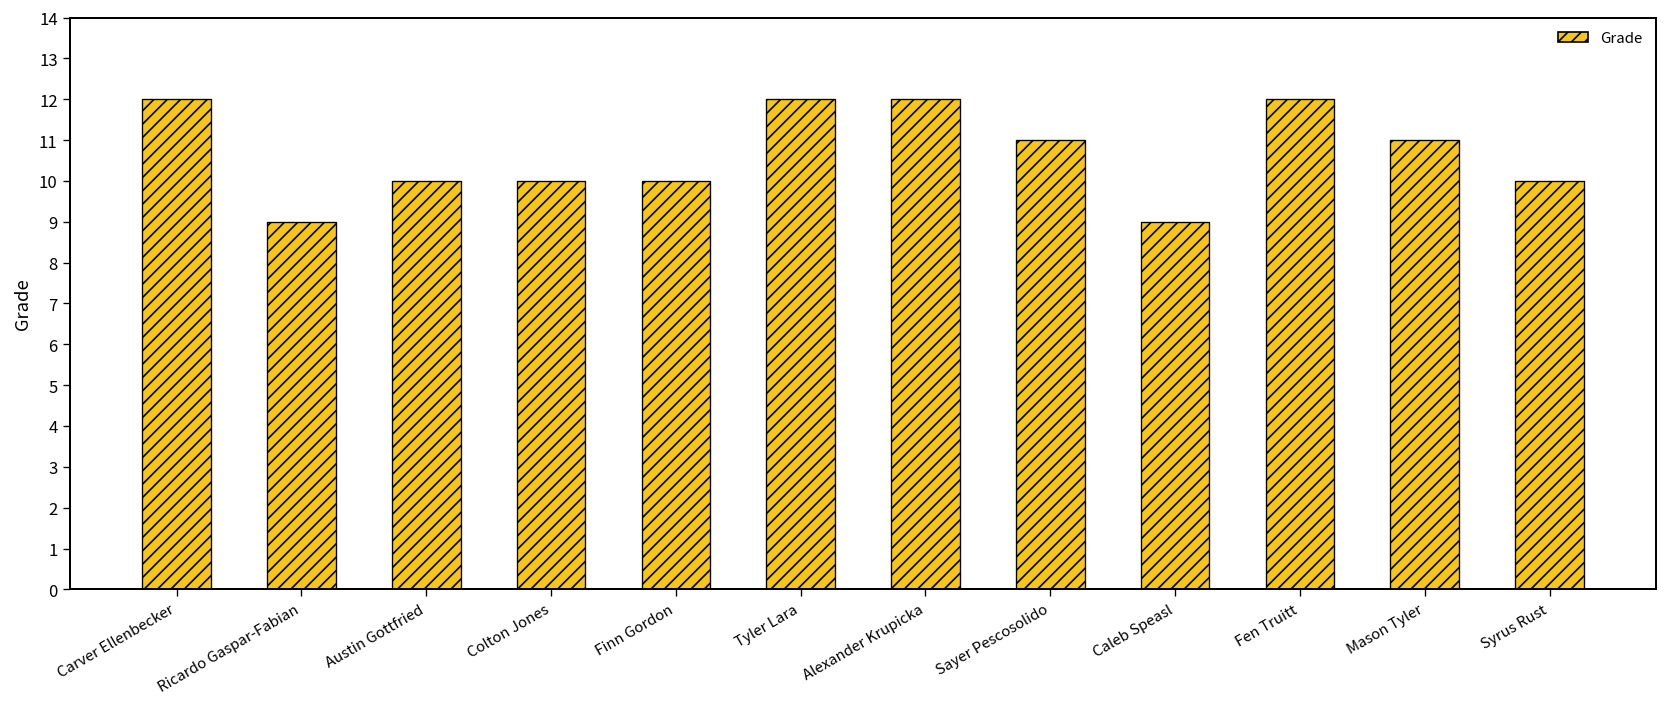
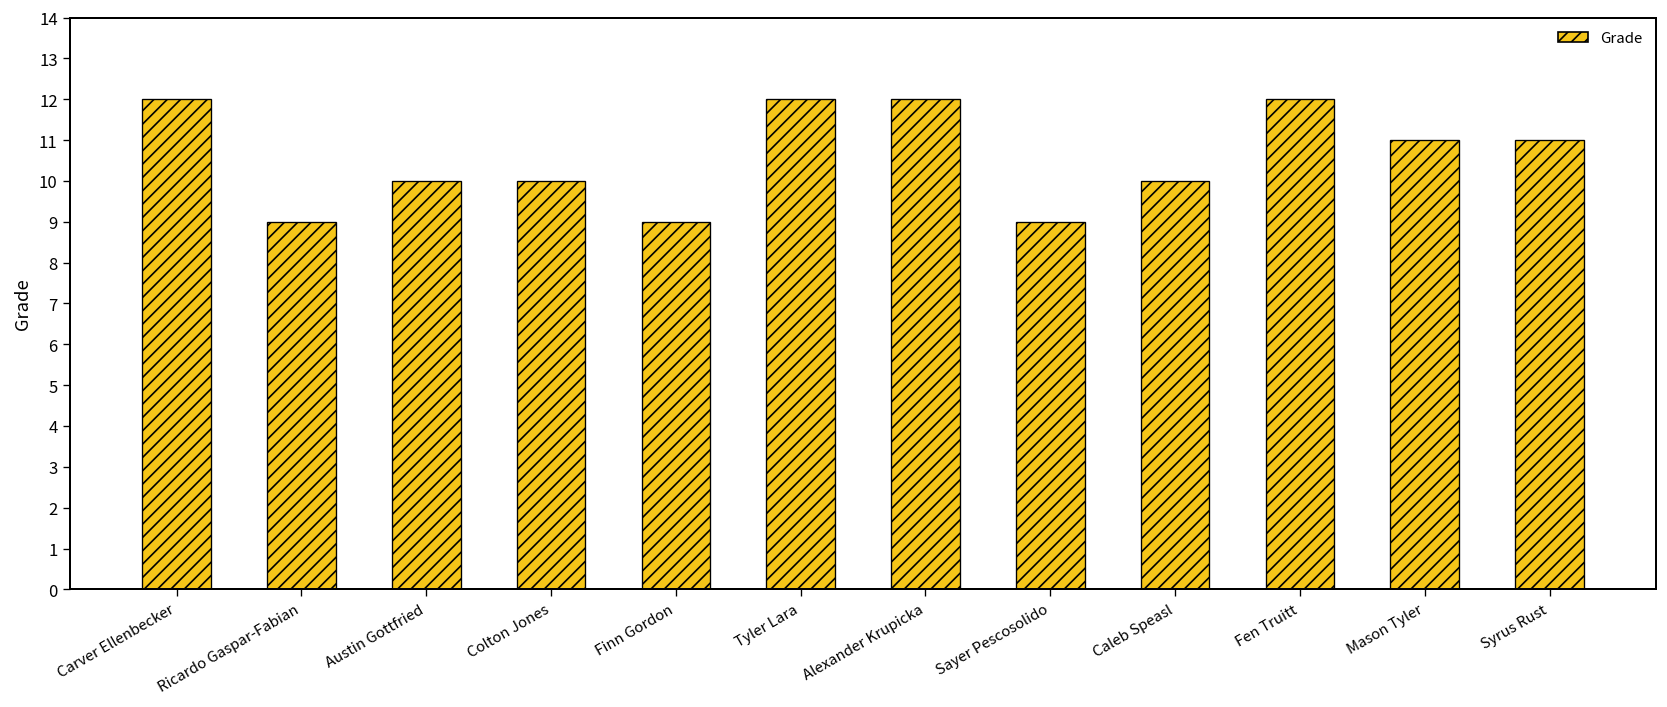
Finn Gordon: 10 -> 9
Sayer Pescosolido: 11 -> 9
Caleb Speasl: 9 -> 10
Syrus Rust: 10 -> 11
